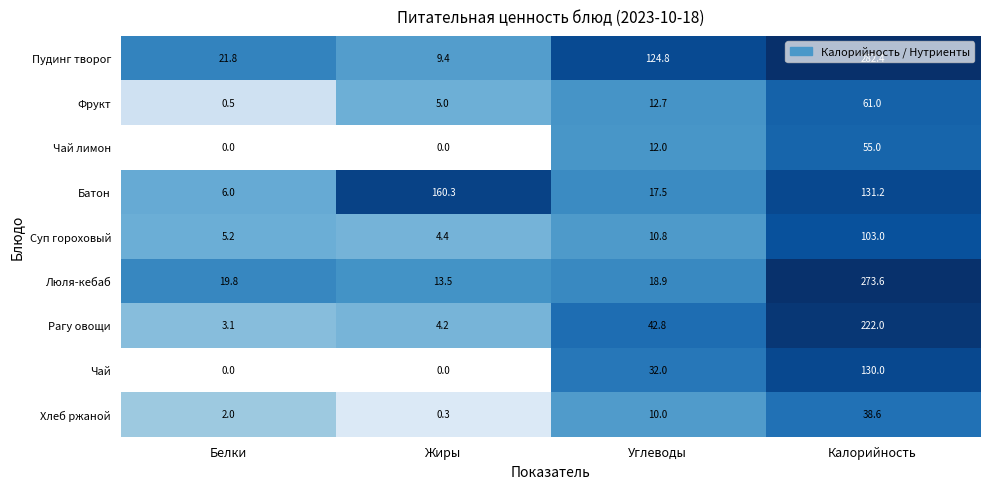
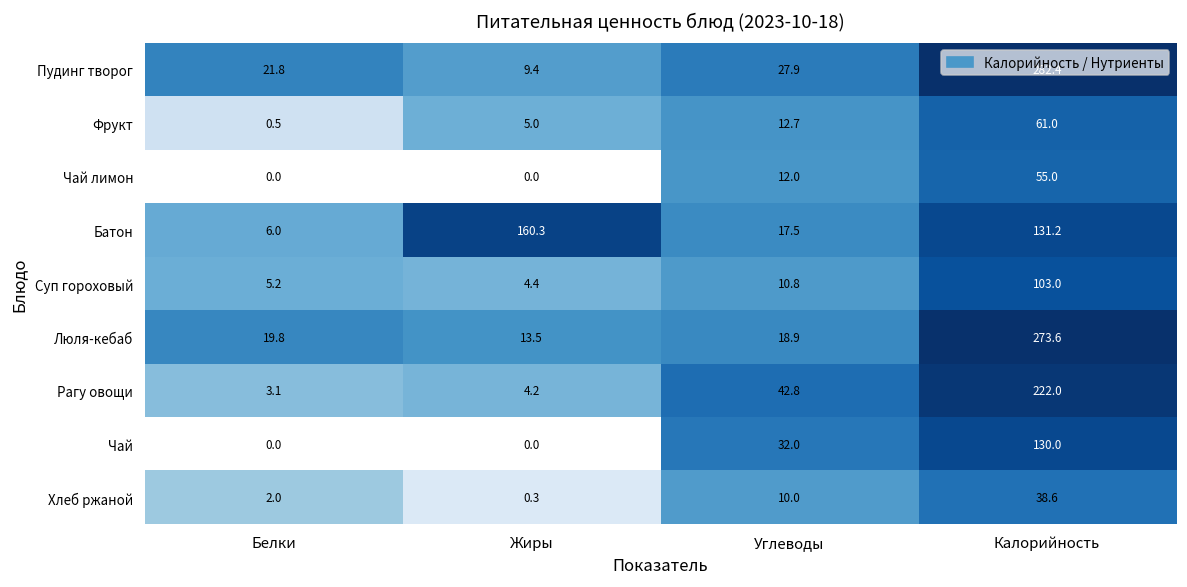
Пудинг творог, Углеводы: 124.8 -> 27.9
